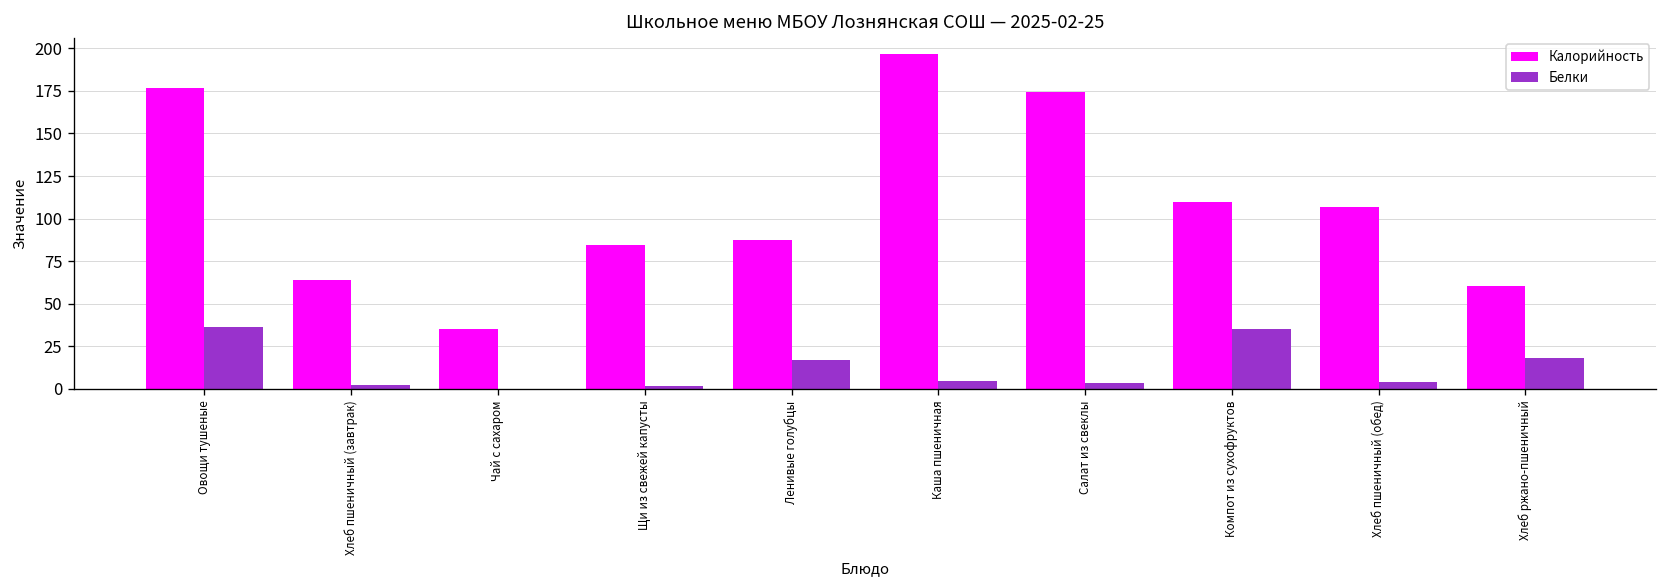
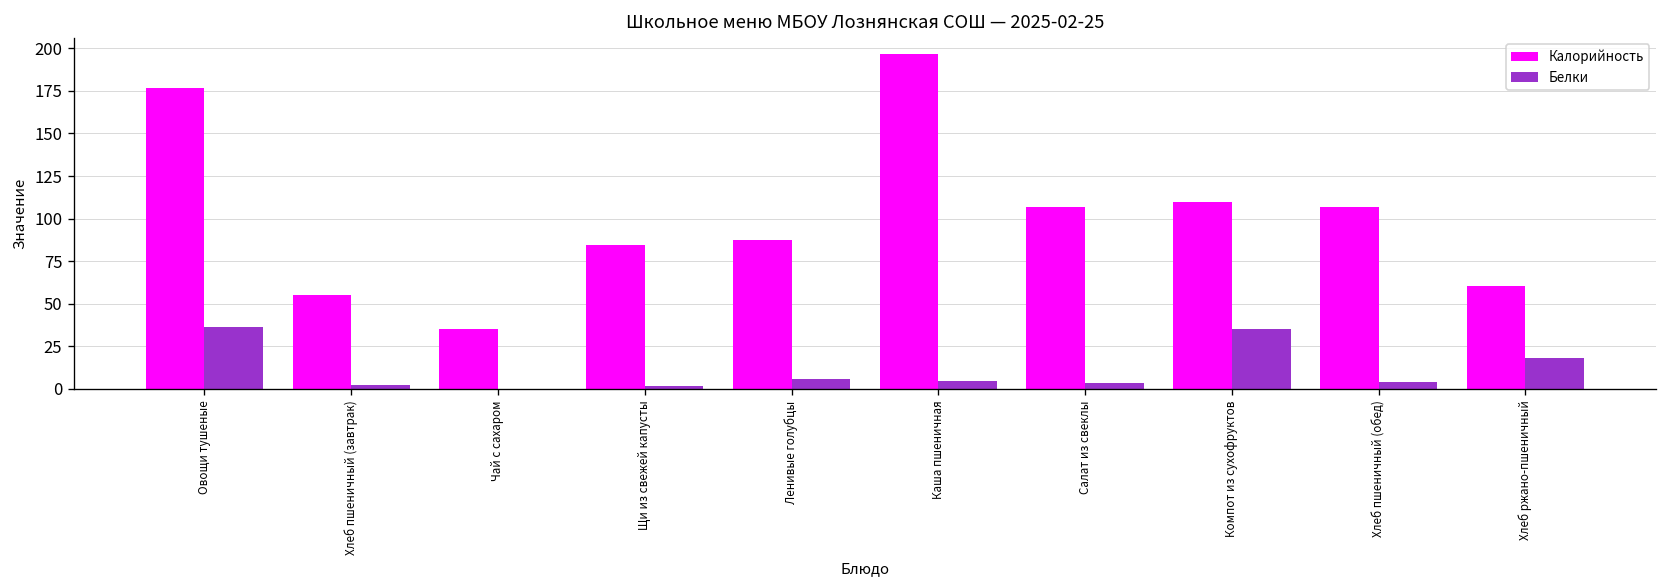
Калорийность, Хлеб пшеничный (завтрак): 64 -> 55
Белки, Ленивые голубцы: 17 -> 6
Калорийность, Салат из свеклы: 175 -> 107
